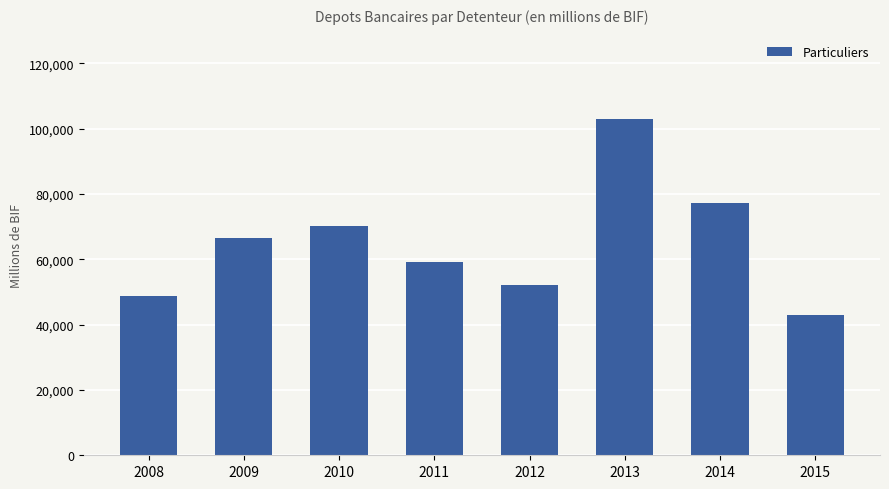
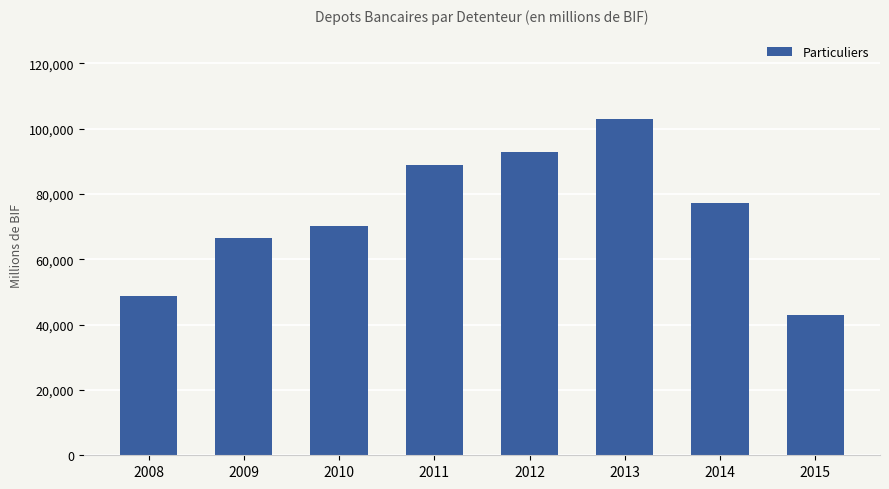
2011: 59,000 -> 89,000
2012: 52,000 -> 93,000
